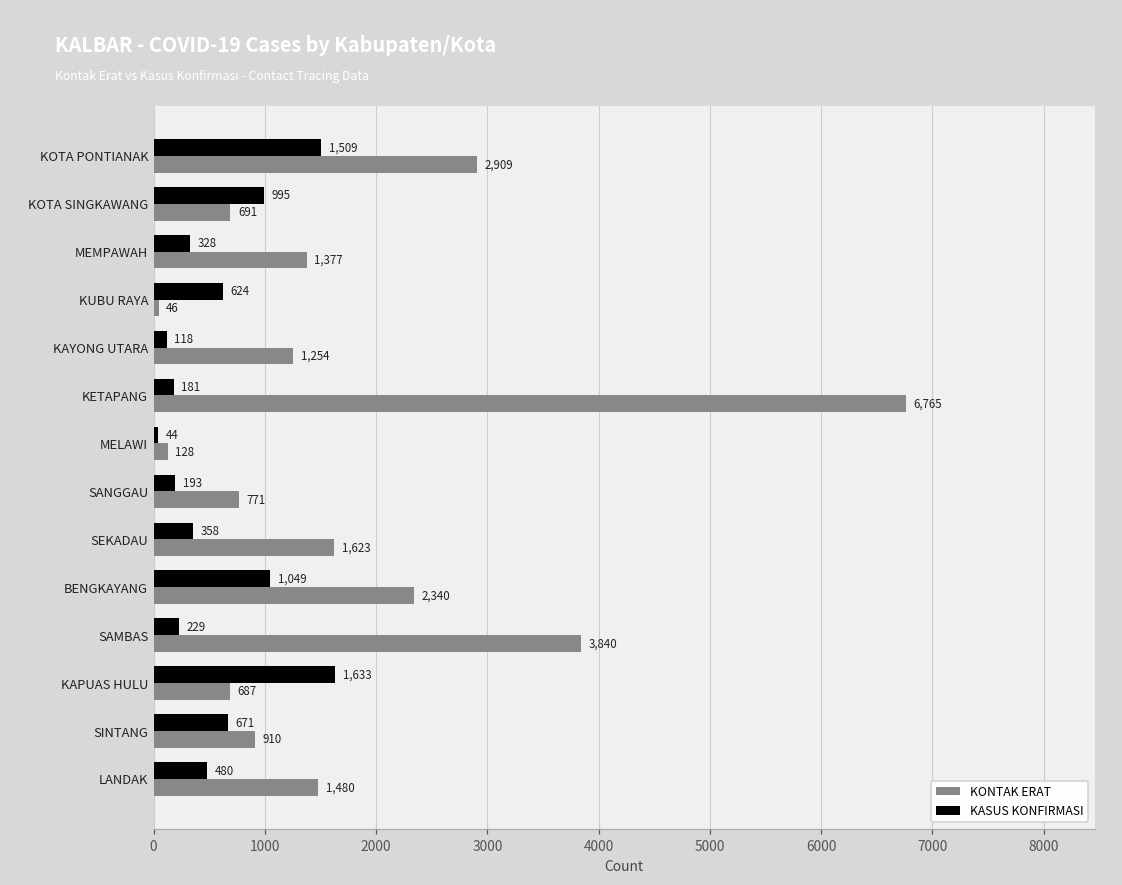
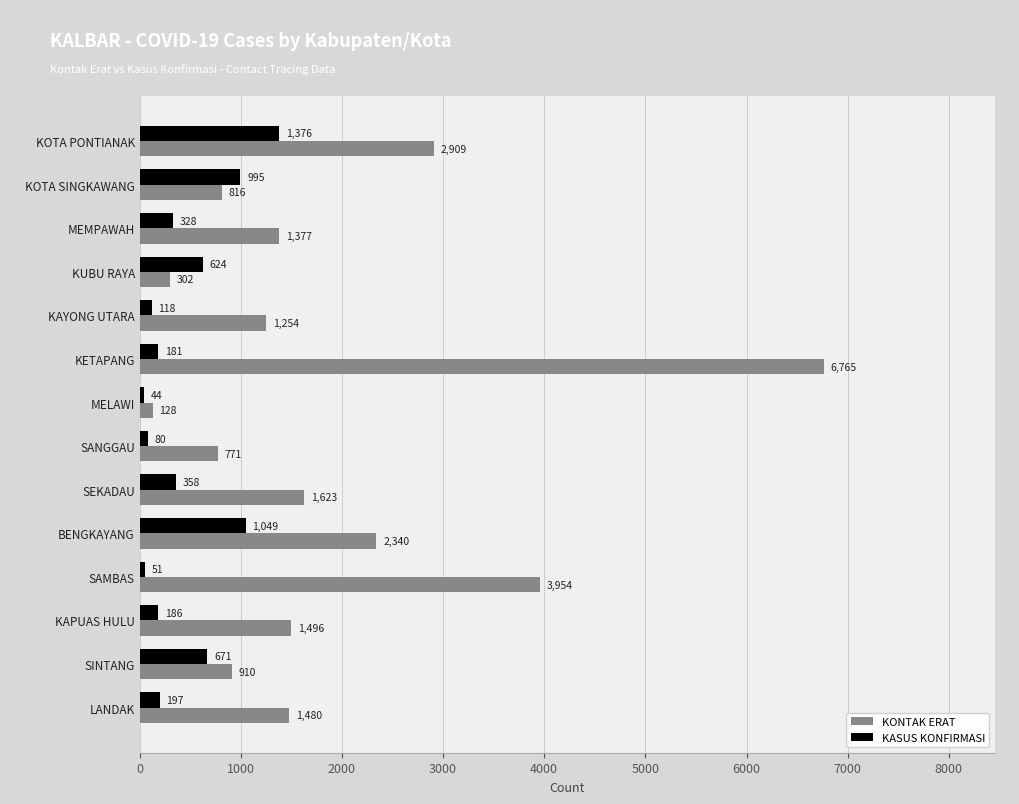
KASUS KONFIRMASI, KOTA PONTIANAK: 1,509 -> 1,376
KONTAK ERAT, KOTA SINGKAWANG: 691 -> 816
KONTAK ERAT, KUBU RAYA: 46 -> 302
KASUS KONFIRMASI, SANGGAU: 193 -> 80
KASUS KONFIRMASI, SAMBAS: 229 -> 51
KONTAK ERAT, SAMBAS: 3,840 -> 3,954
KASUS KONFIRMASI, KAPUAS HULU: 1,633 -> 186
KONTAK ERAT, KAPUAS HULU: 687 -> 1,496
KASUS KONFIRMASI, LANDAK: 480 -> 197
